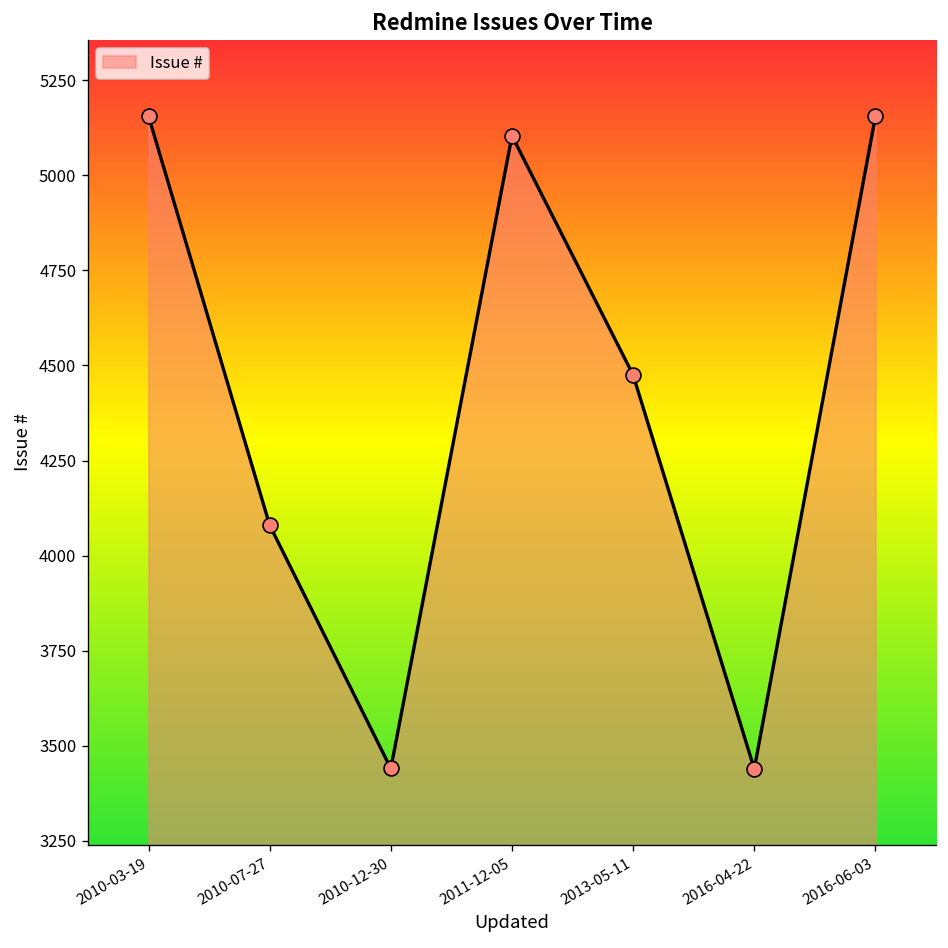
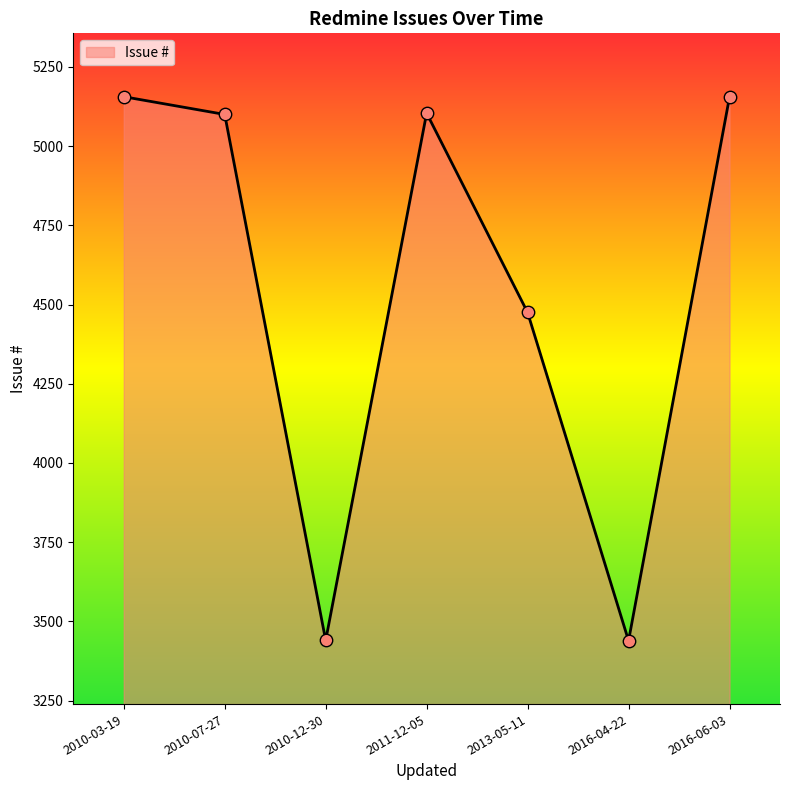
2010-07-27: 4080 -> 5100
